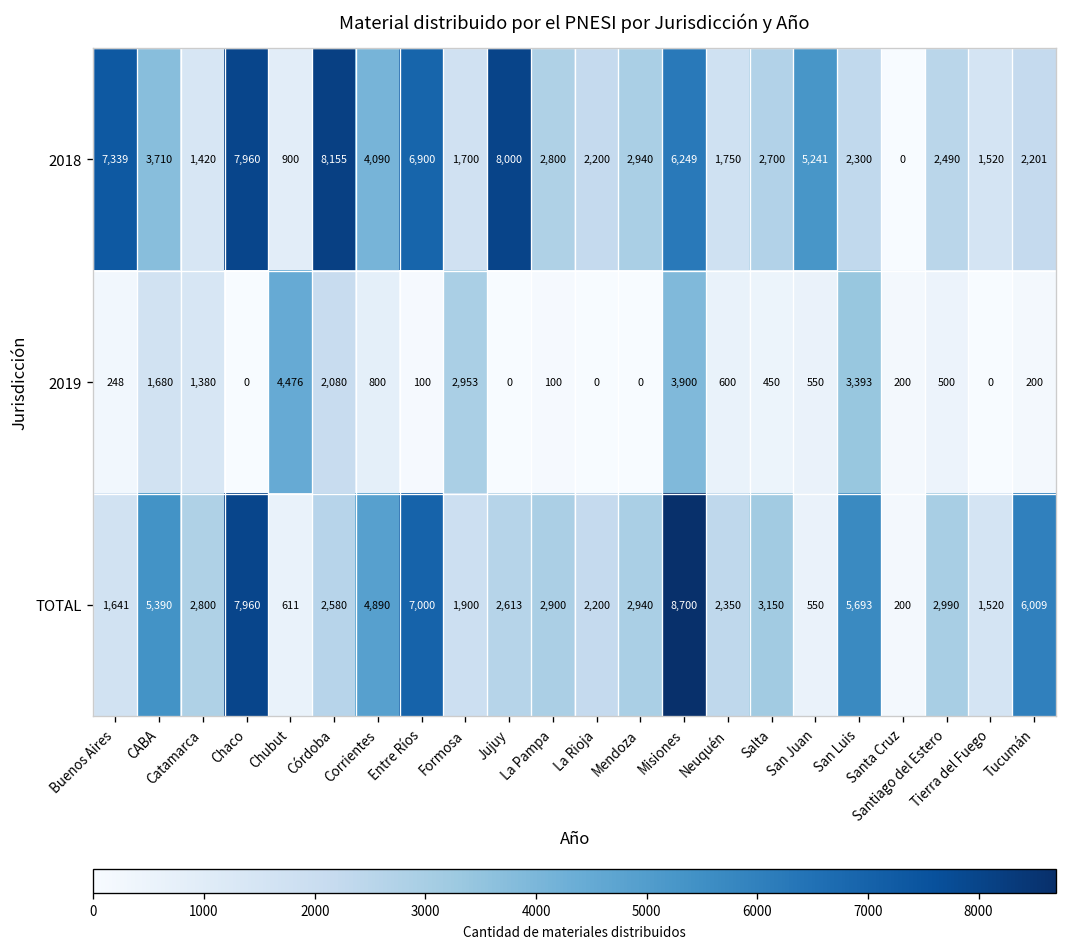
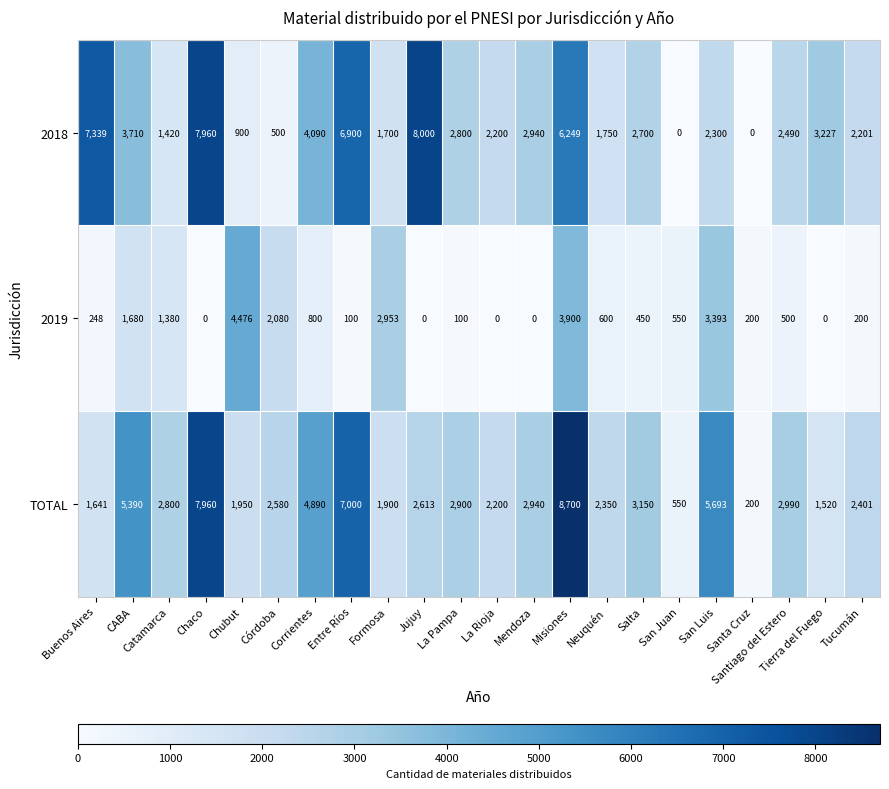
2018, Córdoba: 8,155 -> 500
2018, San Juan: 5,241 -> 0
2018, Tierra del Fuego: 1,520 -> 3,227
TOTAL, Chubut: 611 -> 1,950
TOTAL, Tucumán: 6,009 -> 2,401
